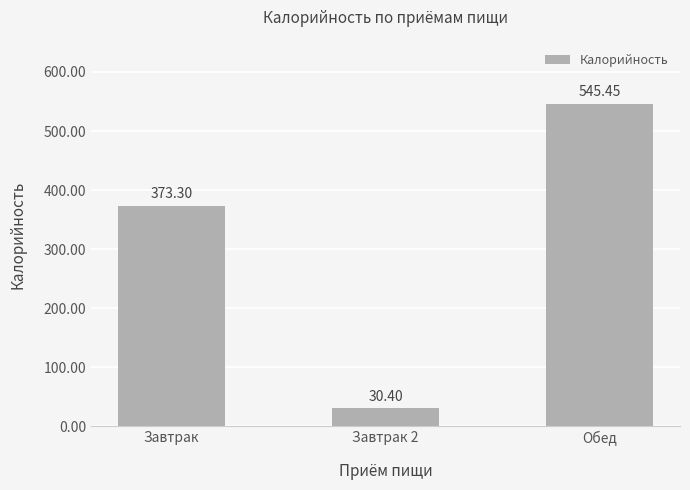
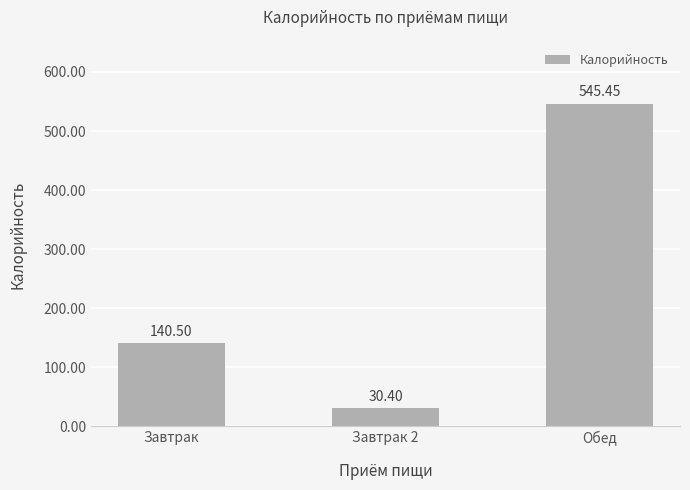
Завтрак: 373.30 -> 140.50
